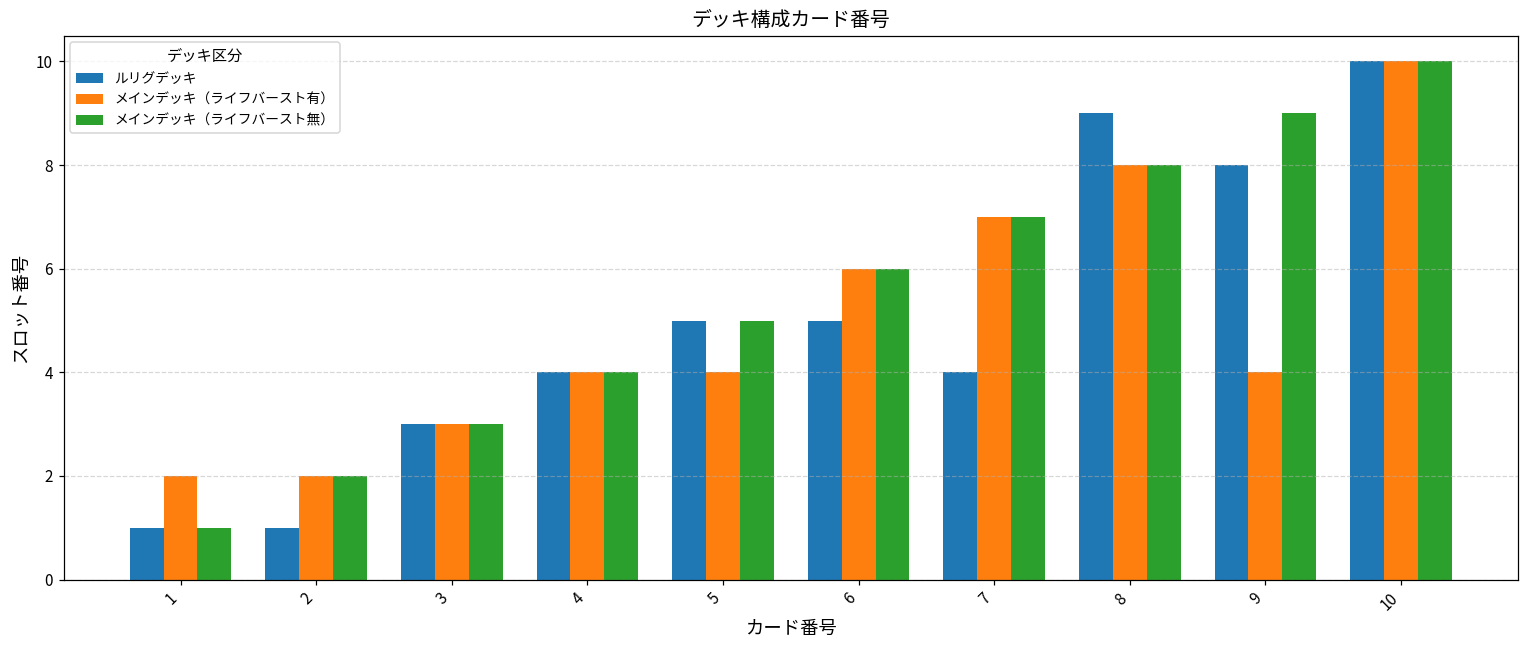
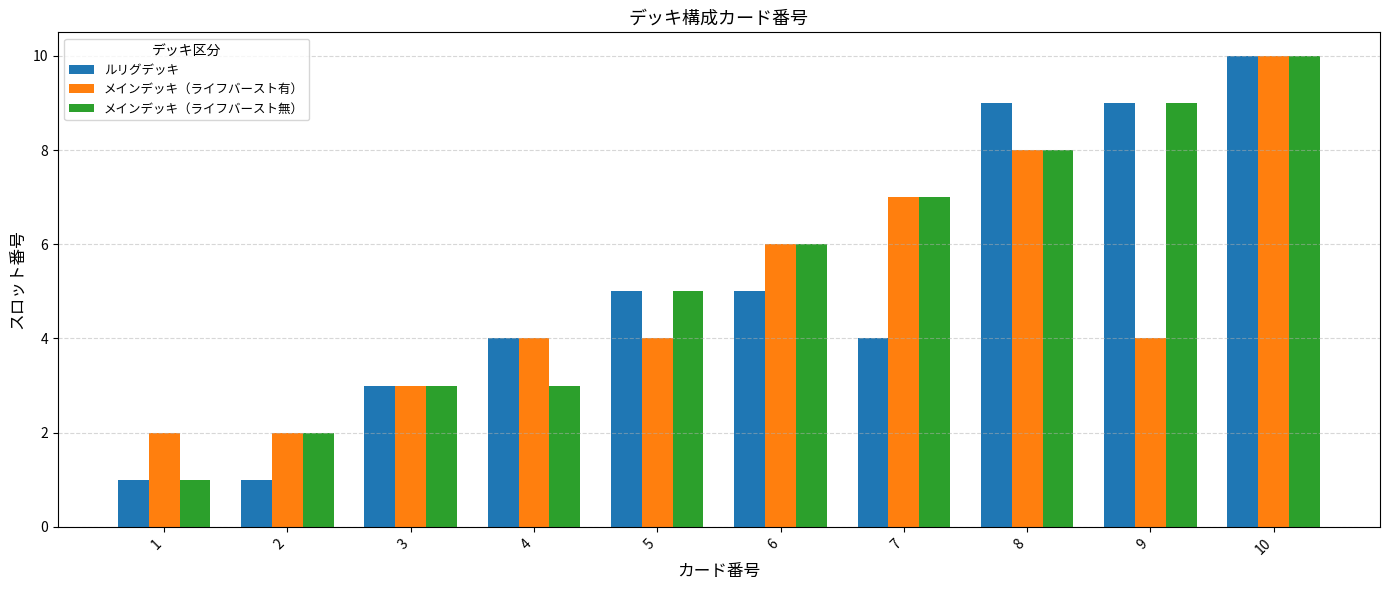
メインデッキ（ライフバースト無）, 4: 4 -> 3
ルリグデッキ, 9: 8 -> 9
